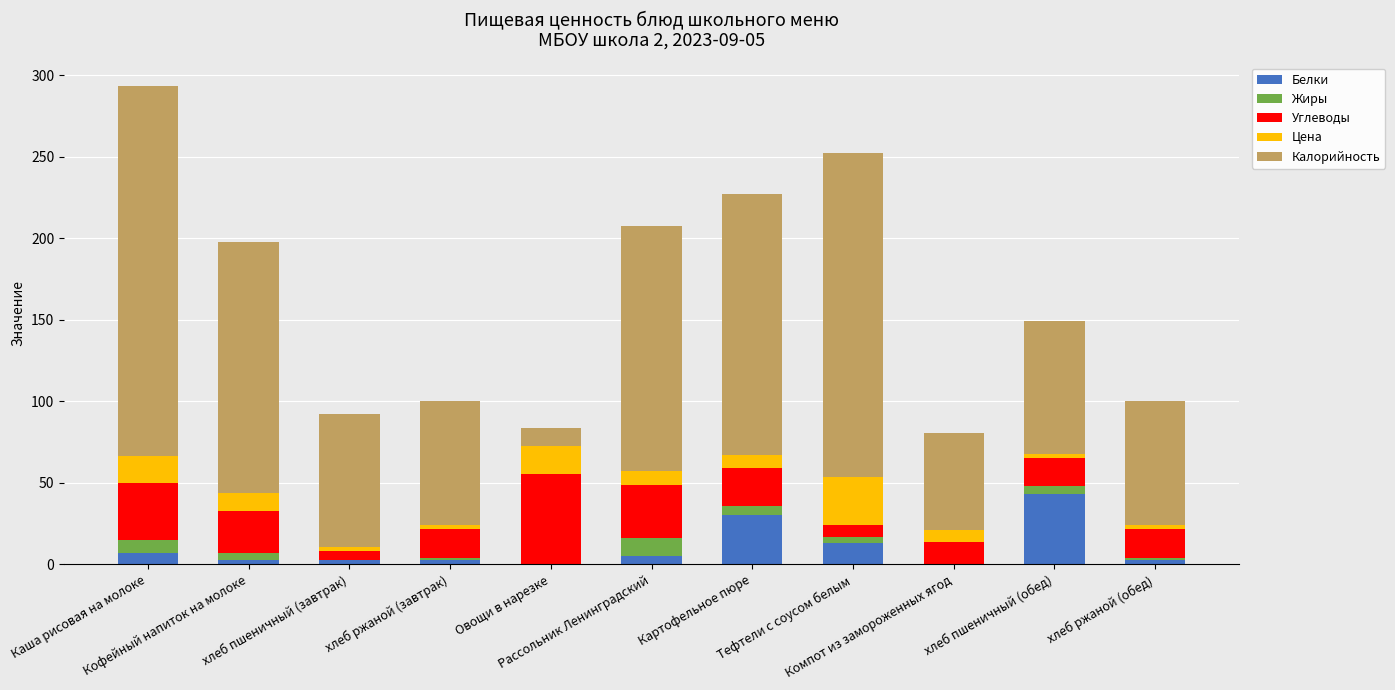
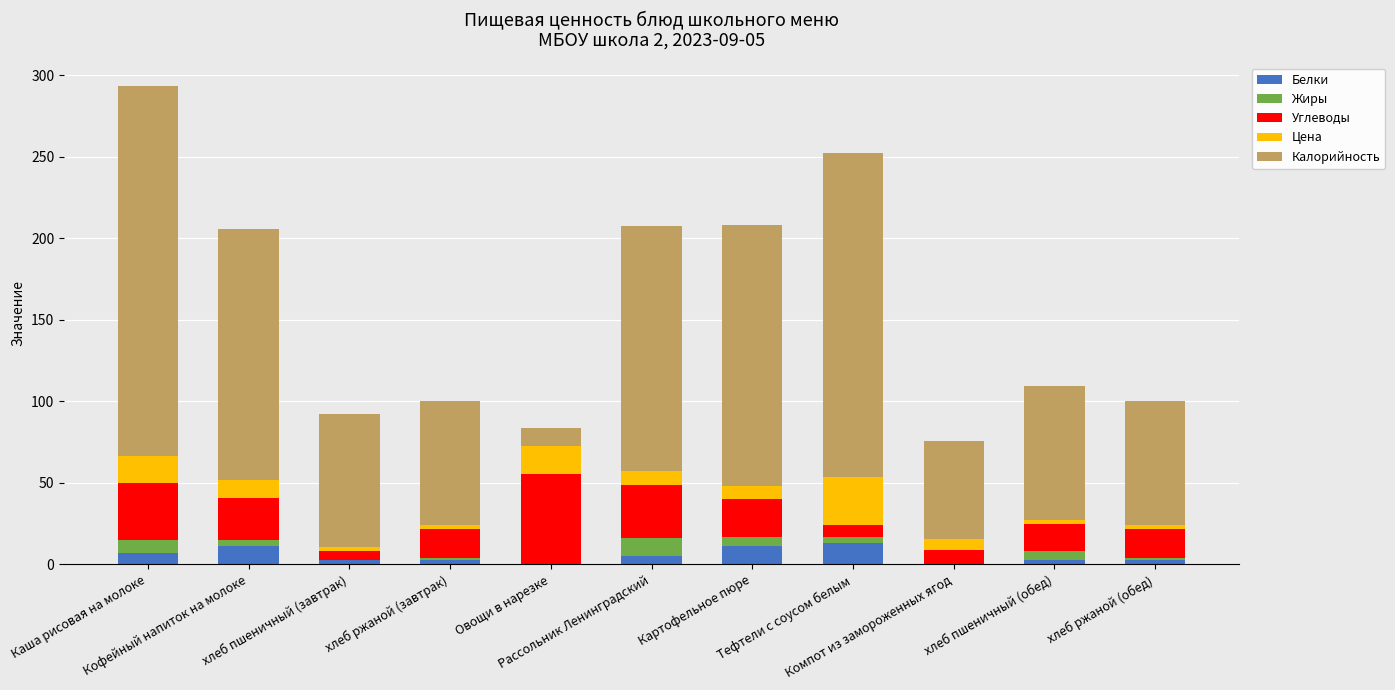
Белки, Кофейный напиток на молоке: 3 -> 11
Белки, Картофельное пюре: 30 -> 11
Углеводы, Компот из замороженных ягод: 14 -> 9
Белки, хлеб пшеничный (обед): 43 -> 3
